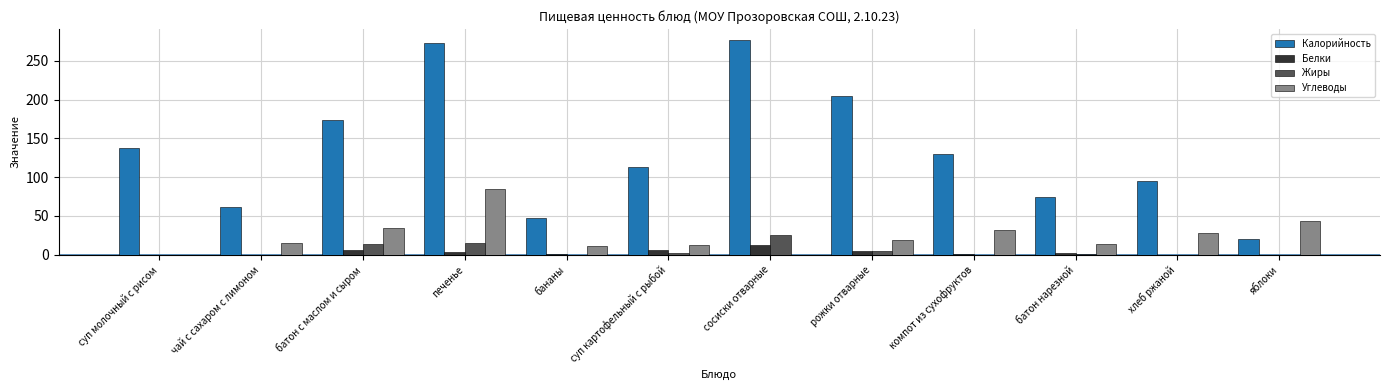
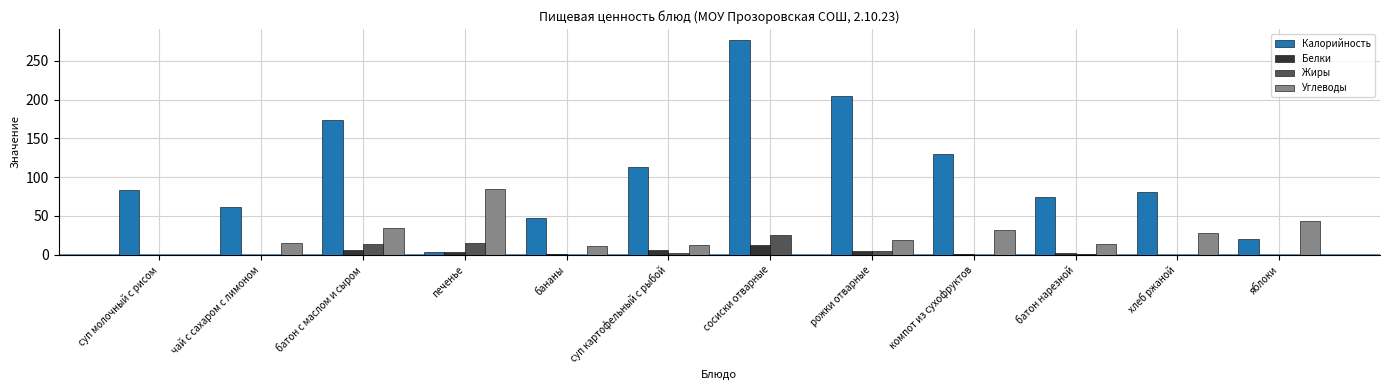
Калорийность, суп молочный с рисом: 140 -> 80
Калорийность, печенье: 270 -> 0
Калорийность, хлеб ржаной: 100 -> 80
